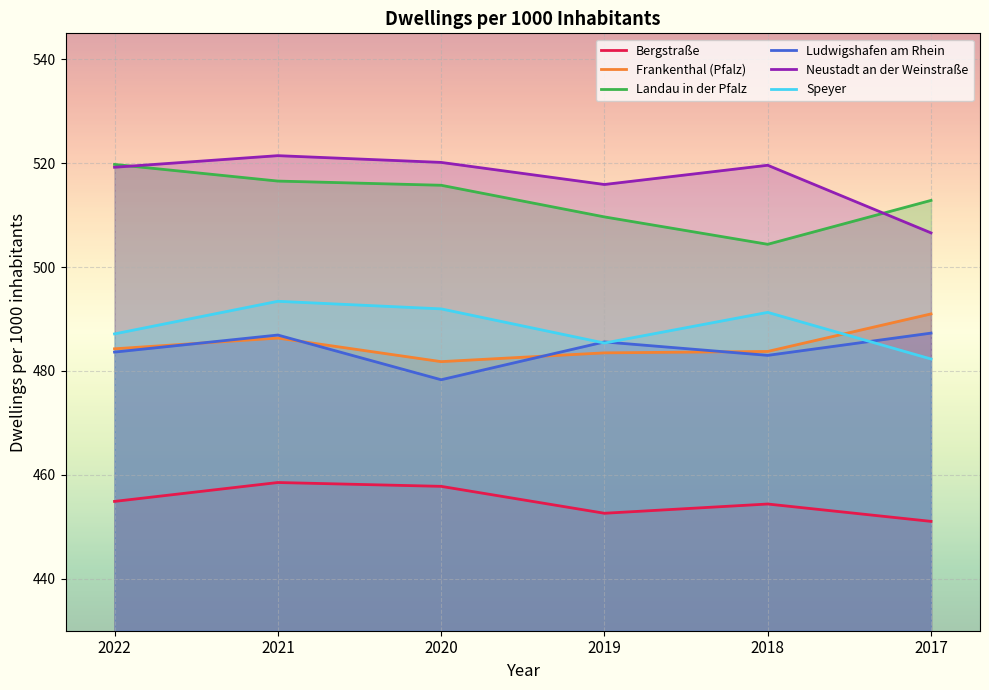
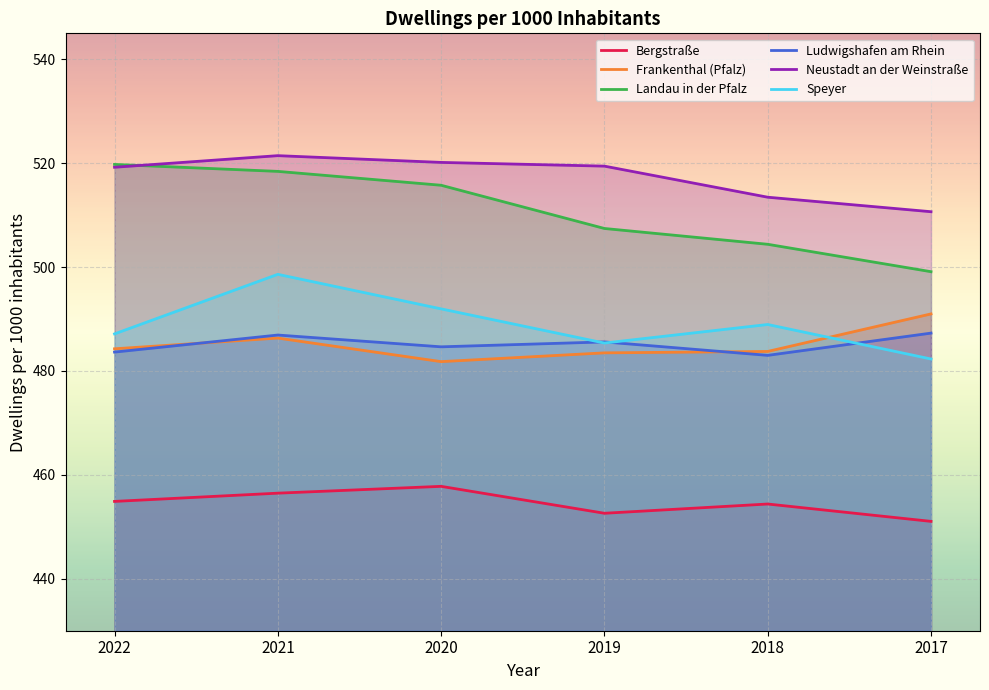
Bergstraße, 2021: 459 -> 456
Landau in der Pfalz, 2021: 517 -> 518
Speyer, 2021: 493 -> 499
Ludwigshafen am Rhein, 2020: 478 -> 485
Landau in der Pfalz, 2019: 510 -> 507
Neustadt an der Weinstraße, 2019: 516 -> 519
Neustadt an der Weinstraße, 2018: 520 -> 513
Speyer, 2018: 491 -> 489
Landau in der Pfalz, 2017: 513 -> 499
Neustadt an der Weinstraße, 2017: 507 -> 511
